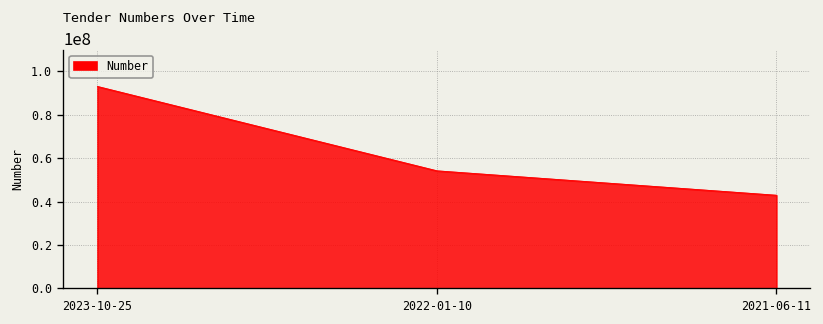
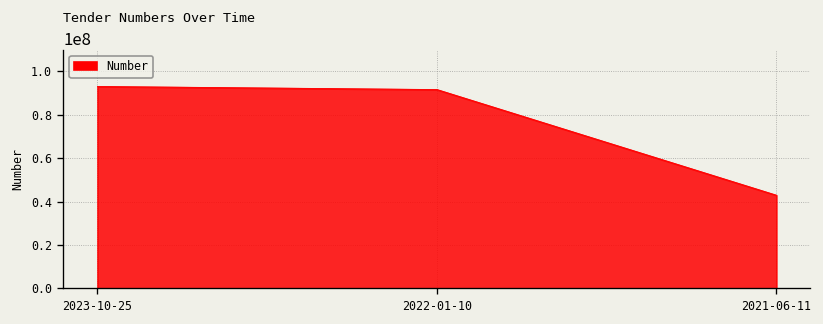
2022-01-10: 54000000 -> 92000000
